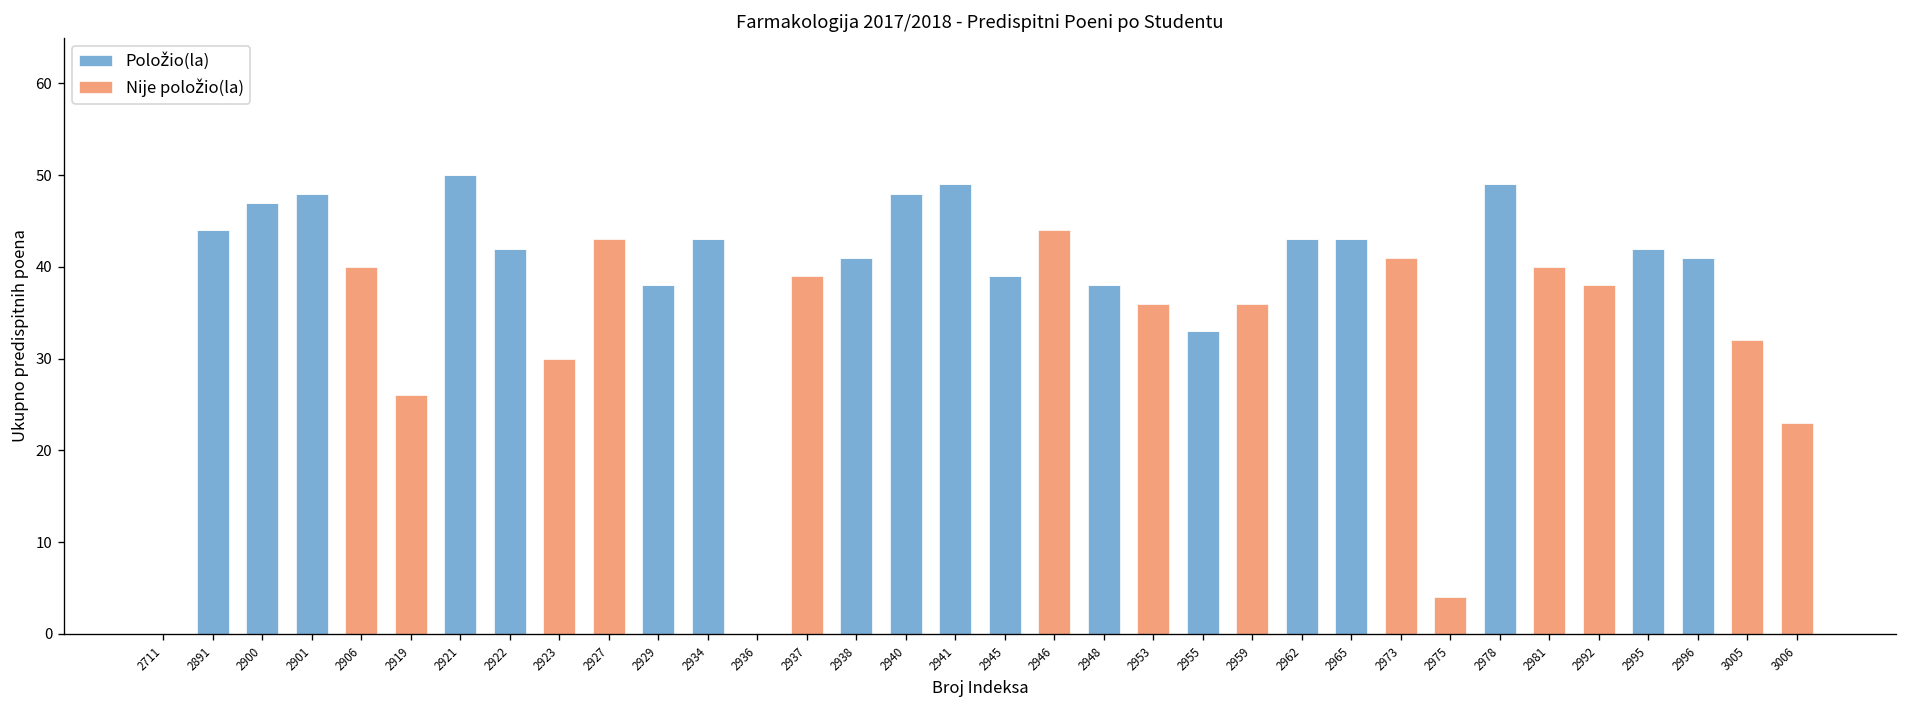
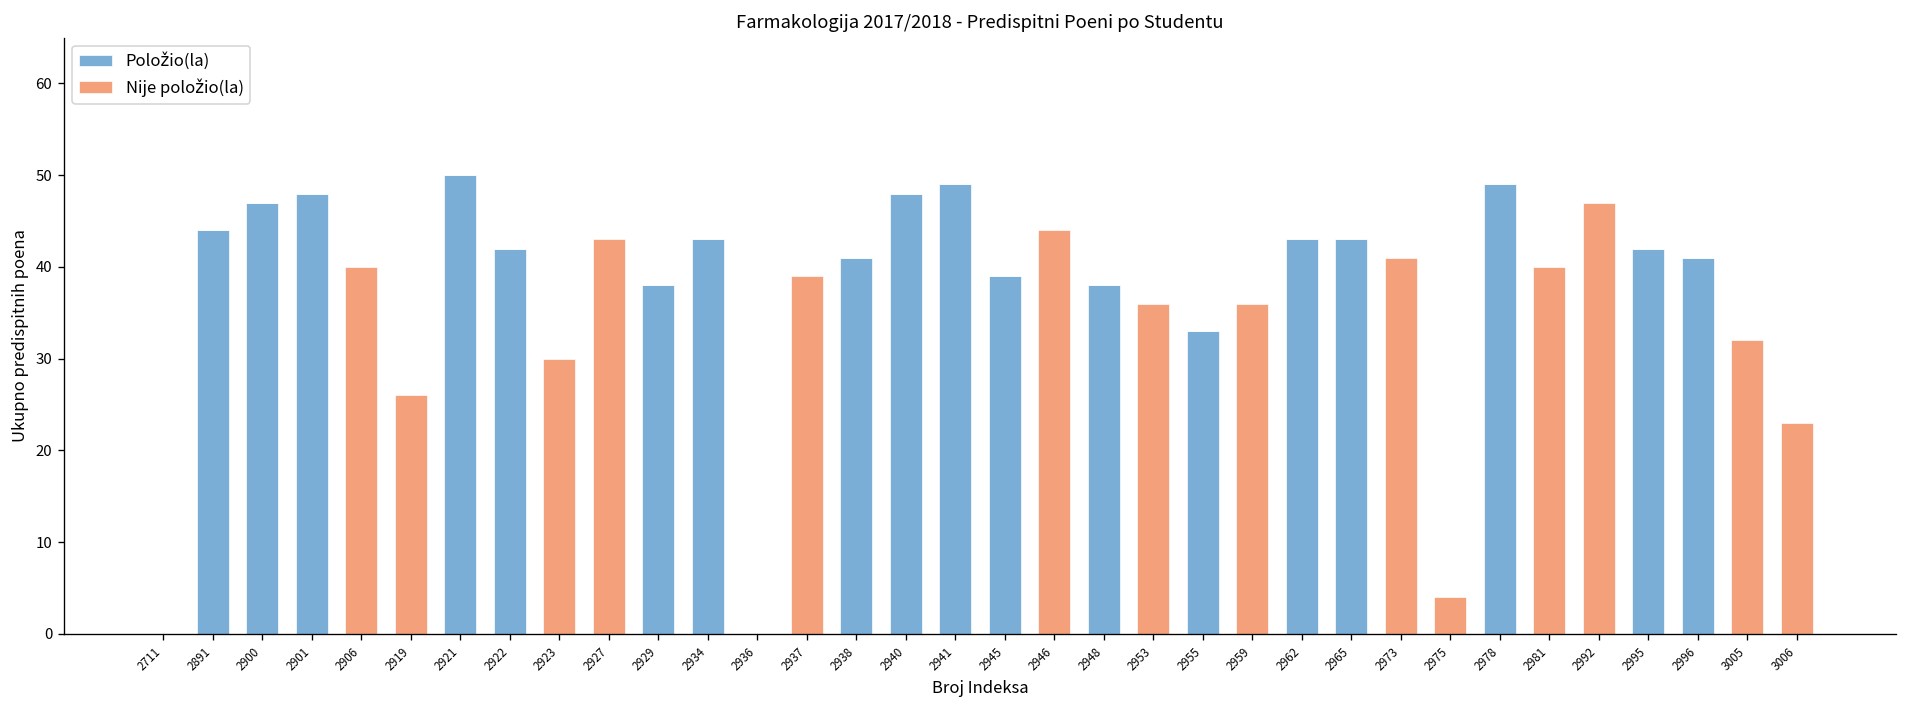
Nije položio(la), 2992: 38 -> 47
